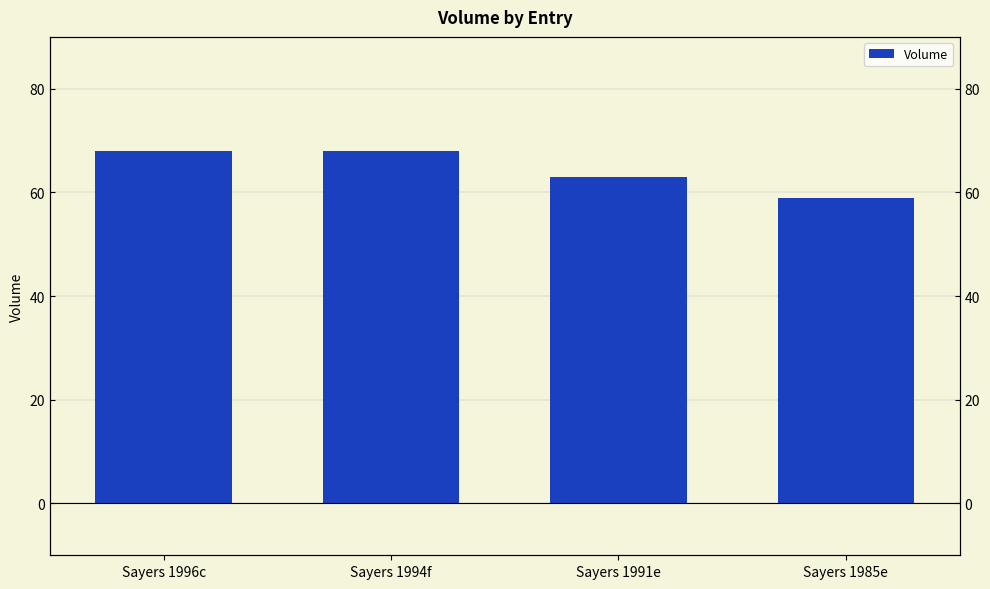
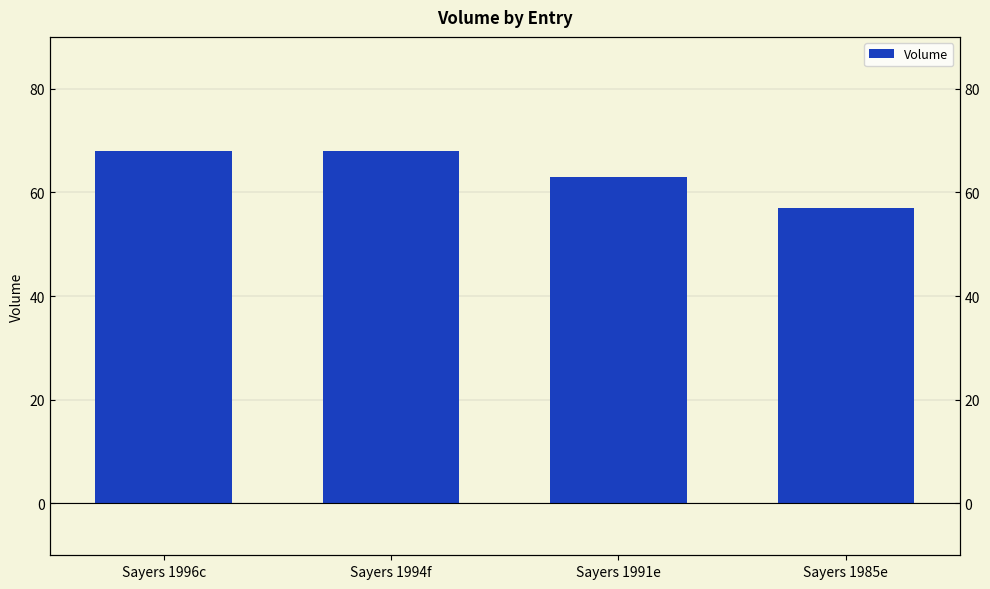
Sayers 1985e: 59 -> 57
